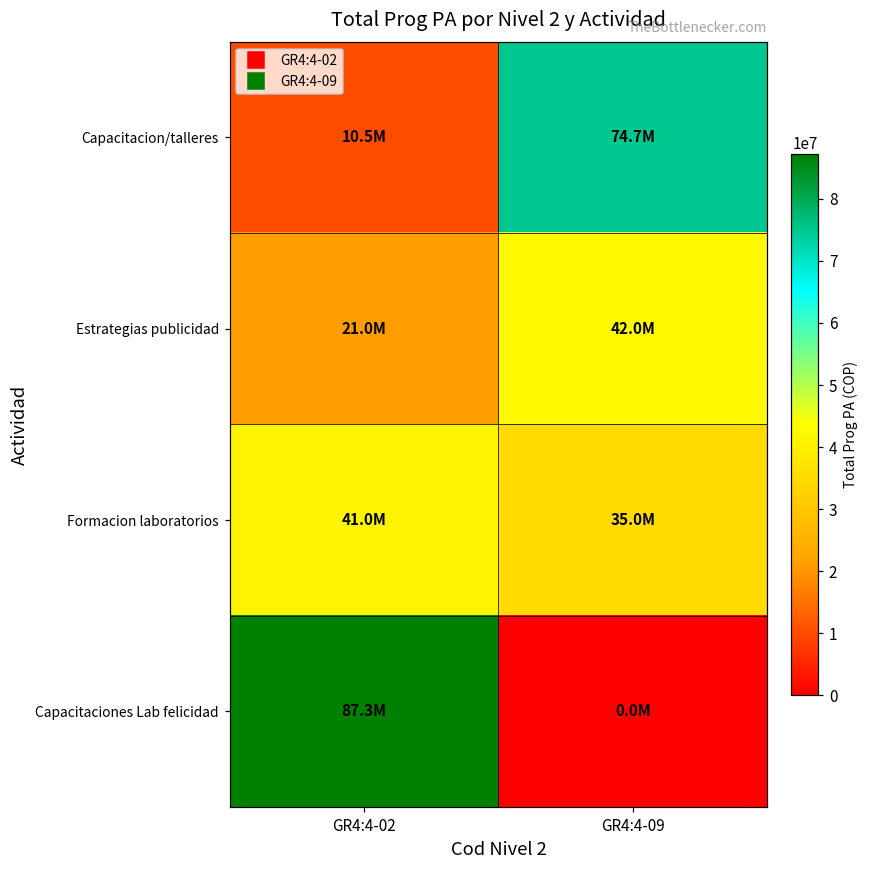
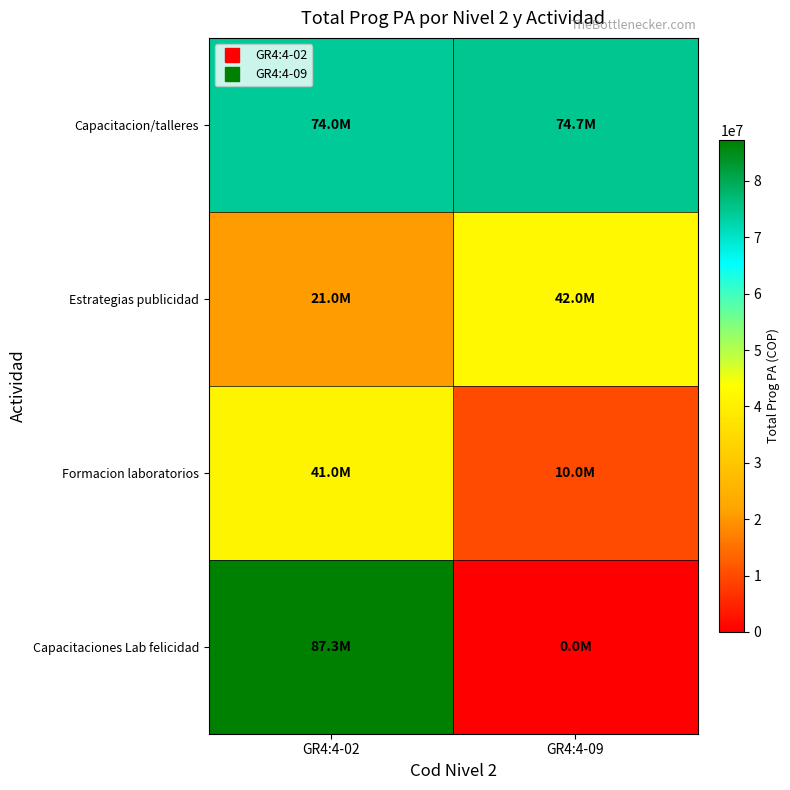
Capacitacion/talleres, GR4:4-02: 10.5M -> 74.0M
Formacion laboratorios, GR4:4-09: 35.0M -> 10.0M
